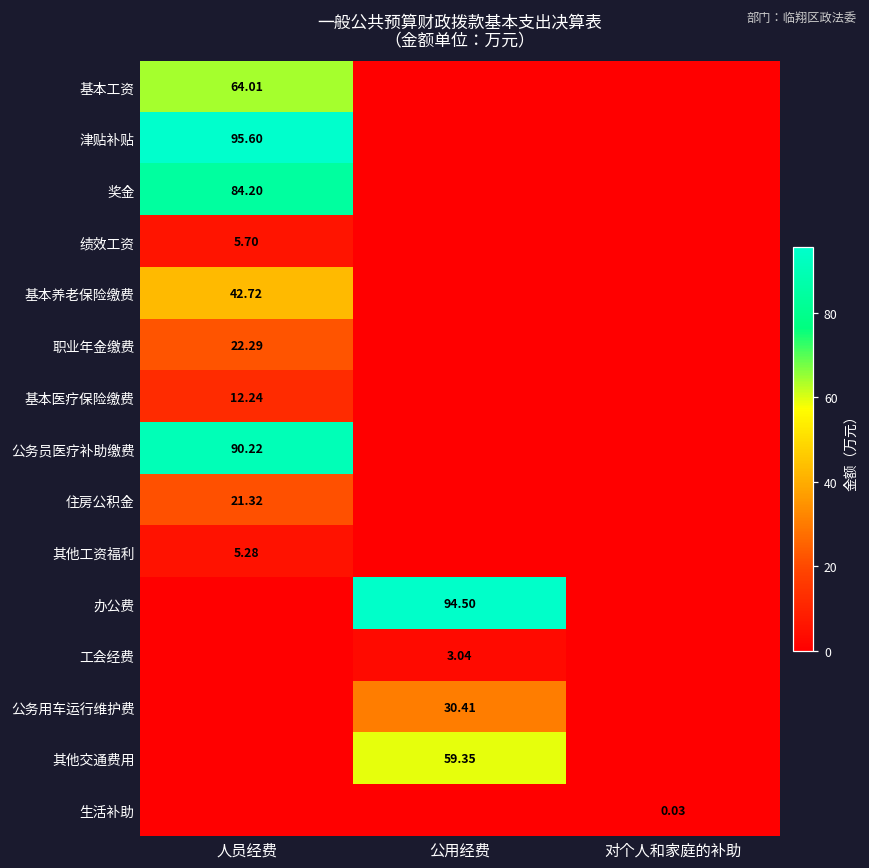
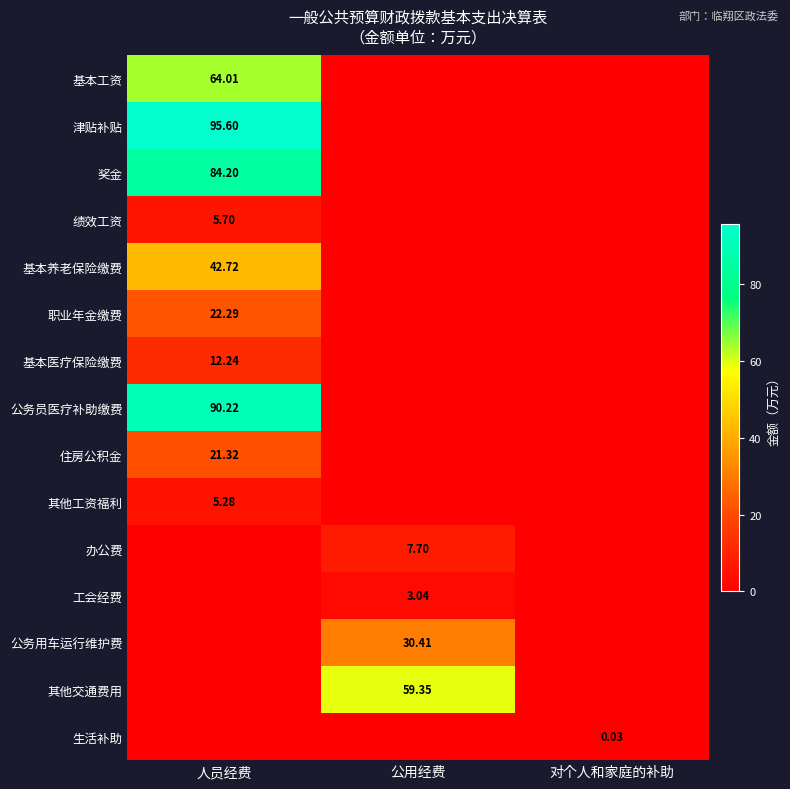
办公费, 公用经费: 94.50 -> 7.70
